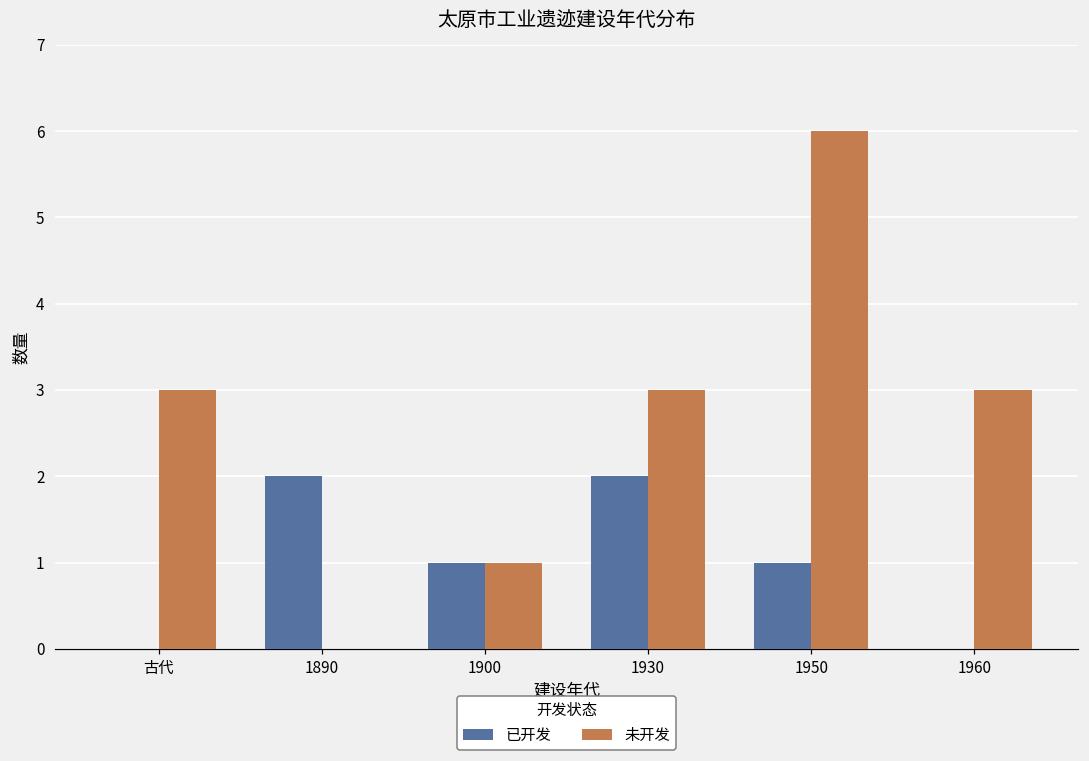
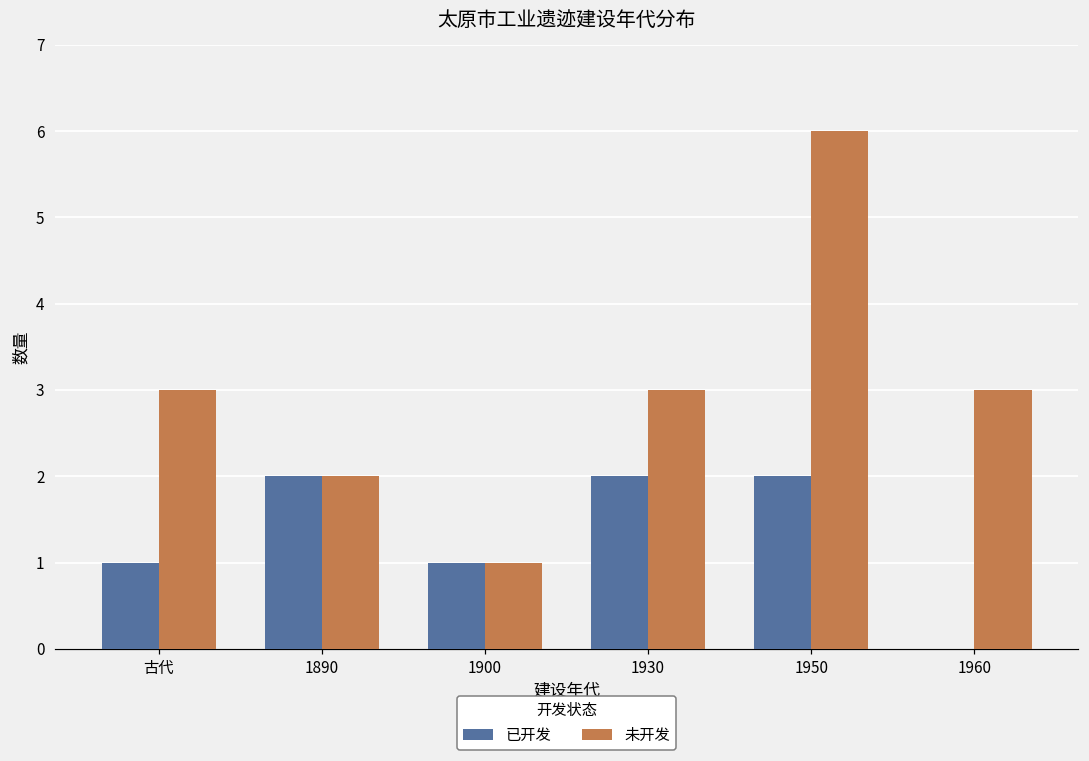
已开发, 古代: 0 -> 1
未开发, 1890: 0 -> 2
已开发, 1950: 1 -> 2
